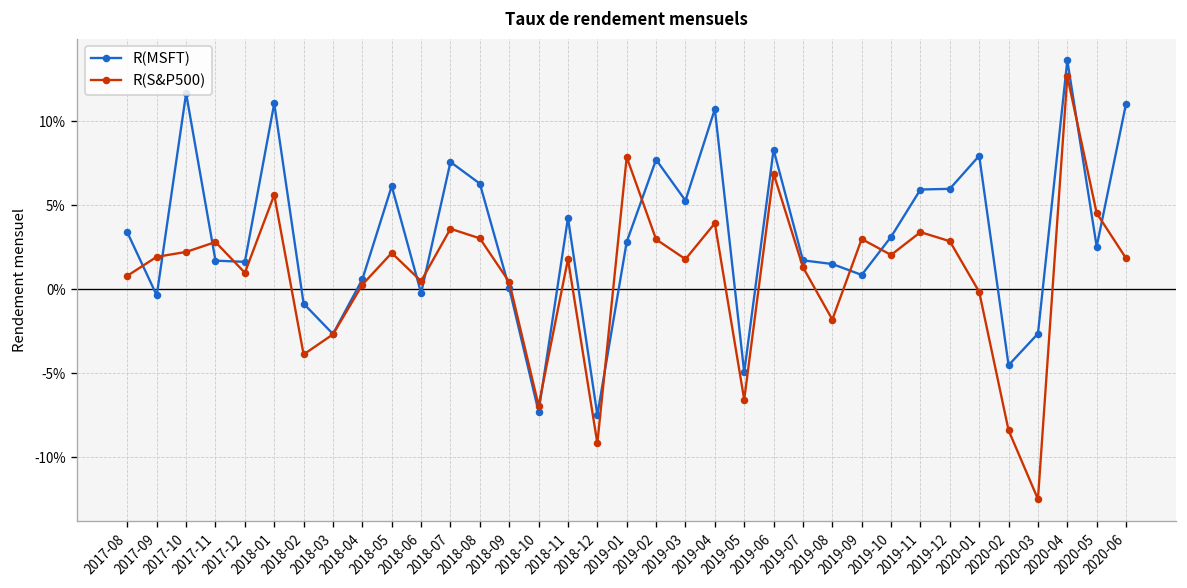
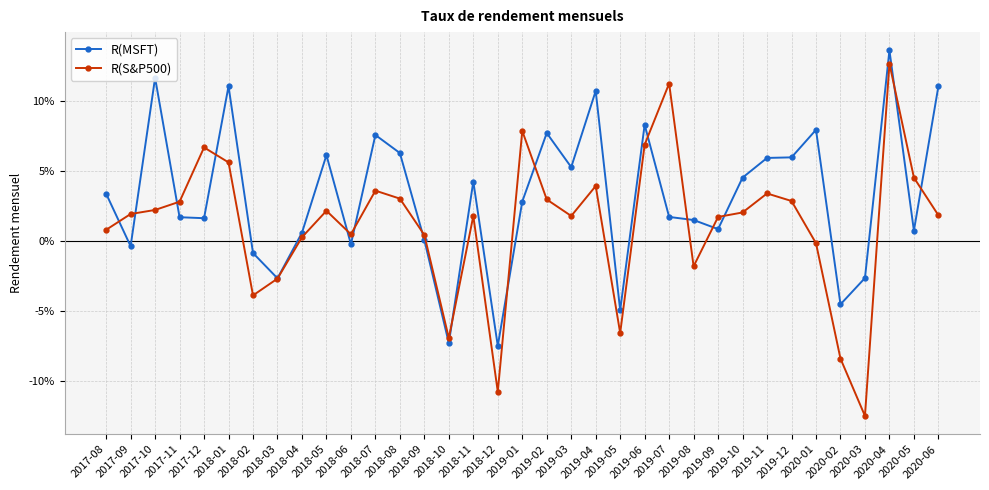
R(S&P500), 2017-12: 1.0% -> 6.7%
R(S&P500), 2018-12: -9.2% -> -10.8%
R(S&P500), 2019-07: 1.3% -> 11.3%
R(S&P500), 2019-09: 3.0% -> 1.7%
R(MSFT), 2019-10: 3.1% -> 4.5%
R(MSFT), 2020-05: 2.5% -> 0.7%
